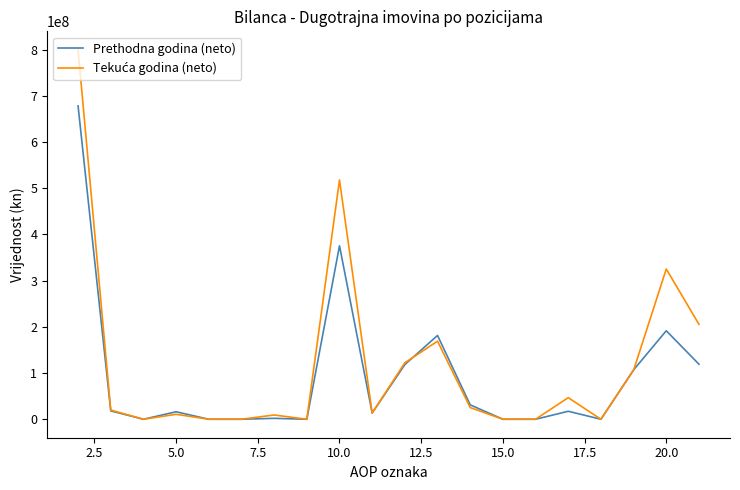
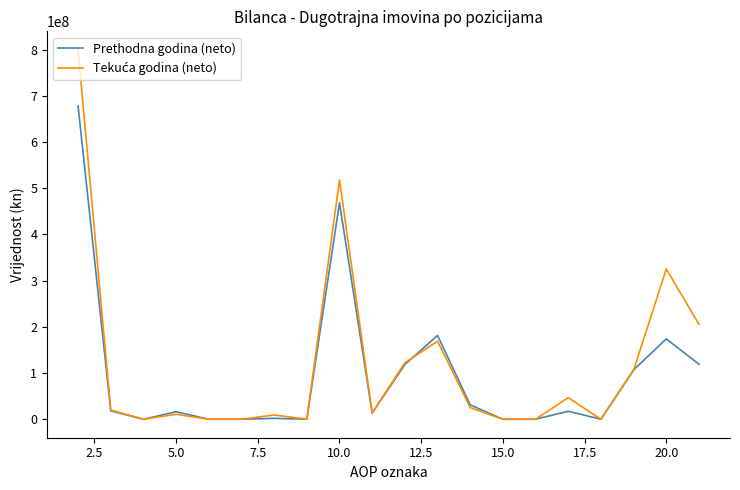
Prethodna godina (neto), 10.0: 380000000 -> 470000000
Prethodna godina (neto), 20.0: 190000000 -> 170000000
